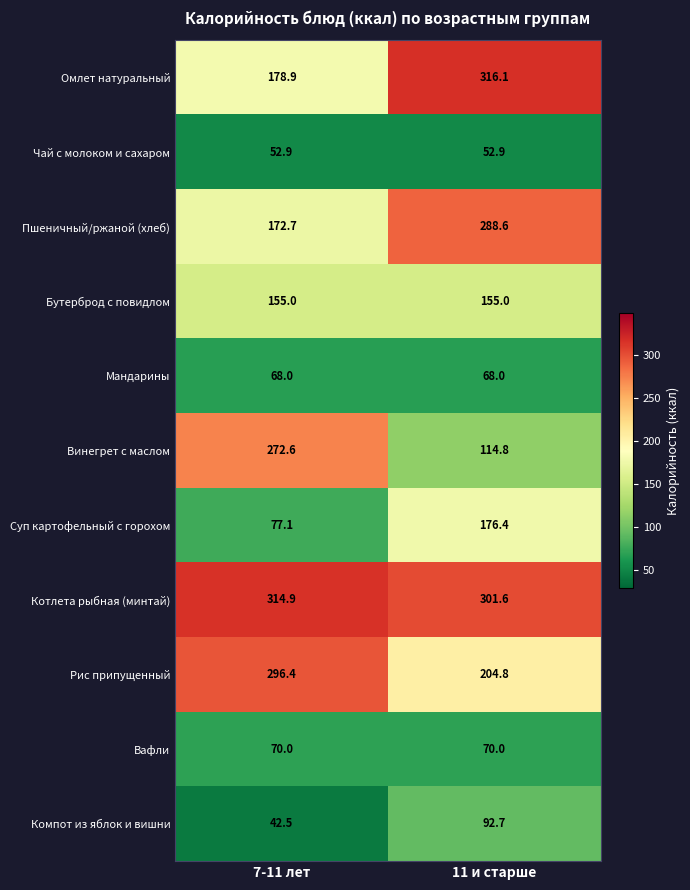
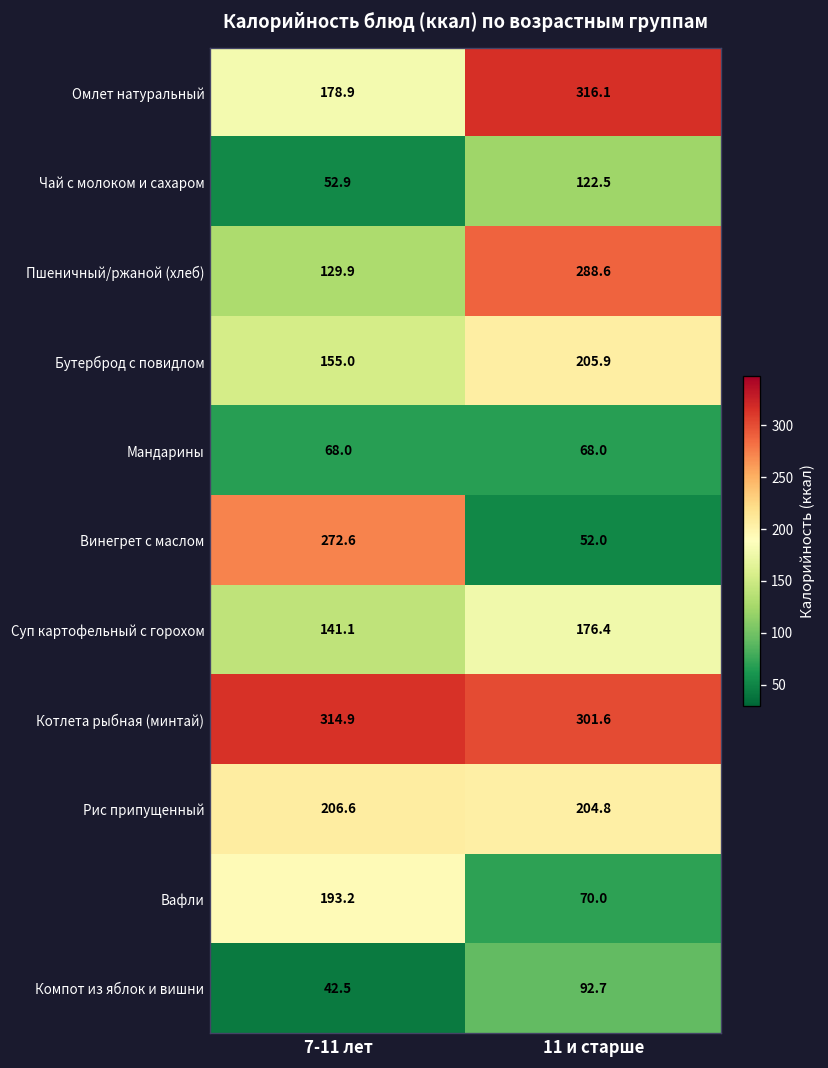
Чай с молоком и сахаром, 11 и старше: 52.9 -> 122.5
Пшеничный/ржаной (хлеб), 7-11 лет: 172.7 -> 129.9
Бутерброд с повидлом, 11 и старше: 155.0 -> 205.9
Винегрет с маслом, 11 и старше: 114.8 -> 52.0
Суп картофельный с горохом, 7-11 лет: 77.1 -> 141.1
Рис припущенный, 7-11 лет: 296.4 -> 206.6
Вафли, 7-11 лет: 70.0 -> 193.2
